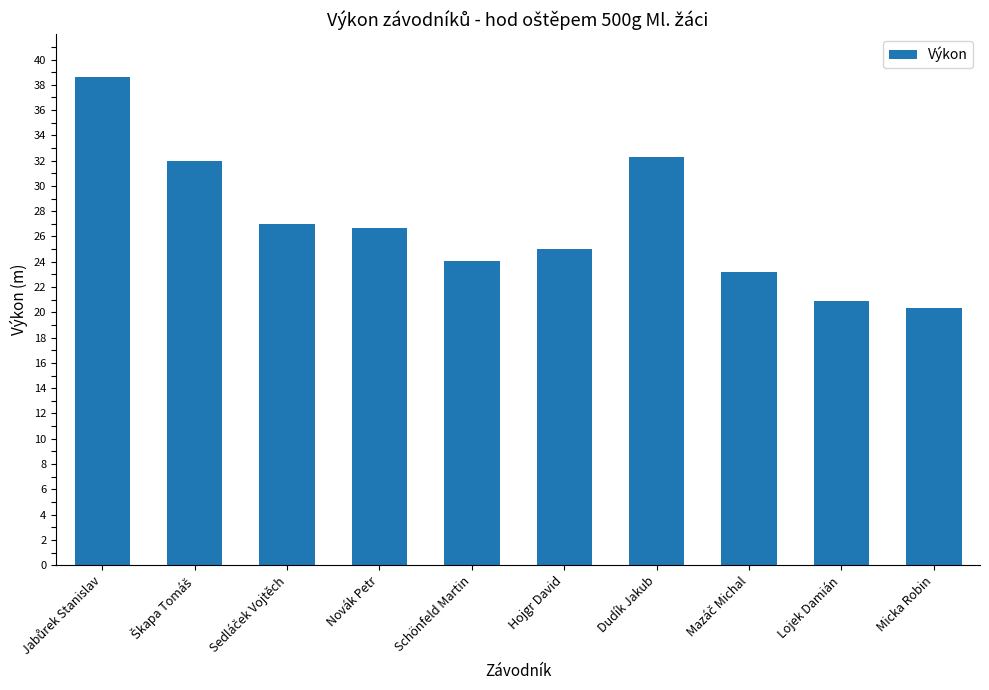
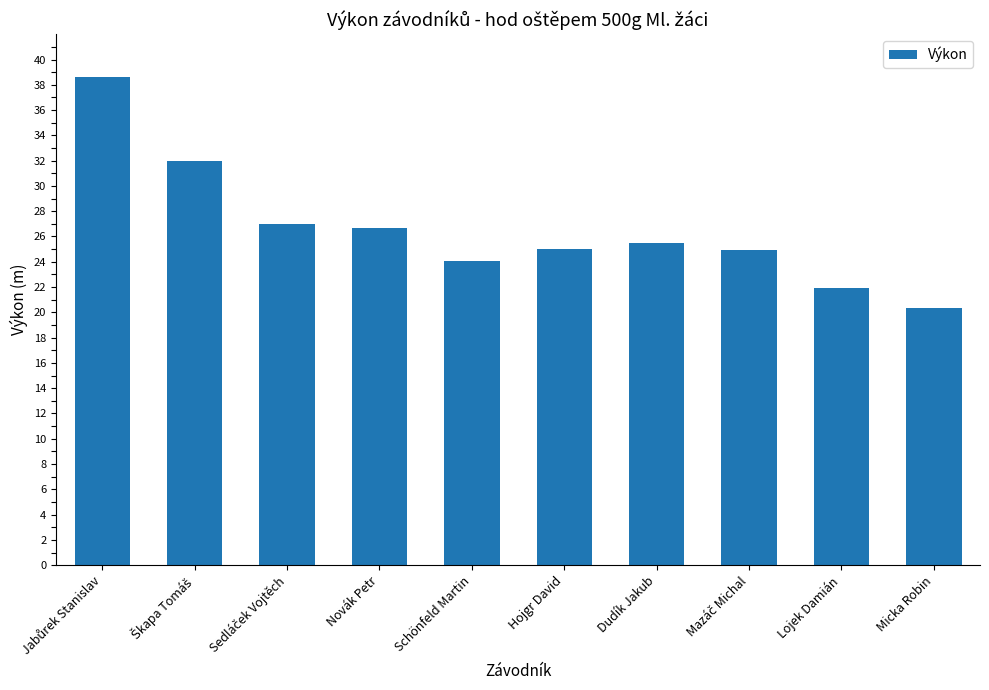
Dudík Jakub: 32.3 -> 25.5
Mazáč Michal: 23.2 -> 24.9
Lojek Damián: 20.9 -> 21.9
